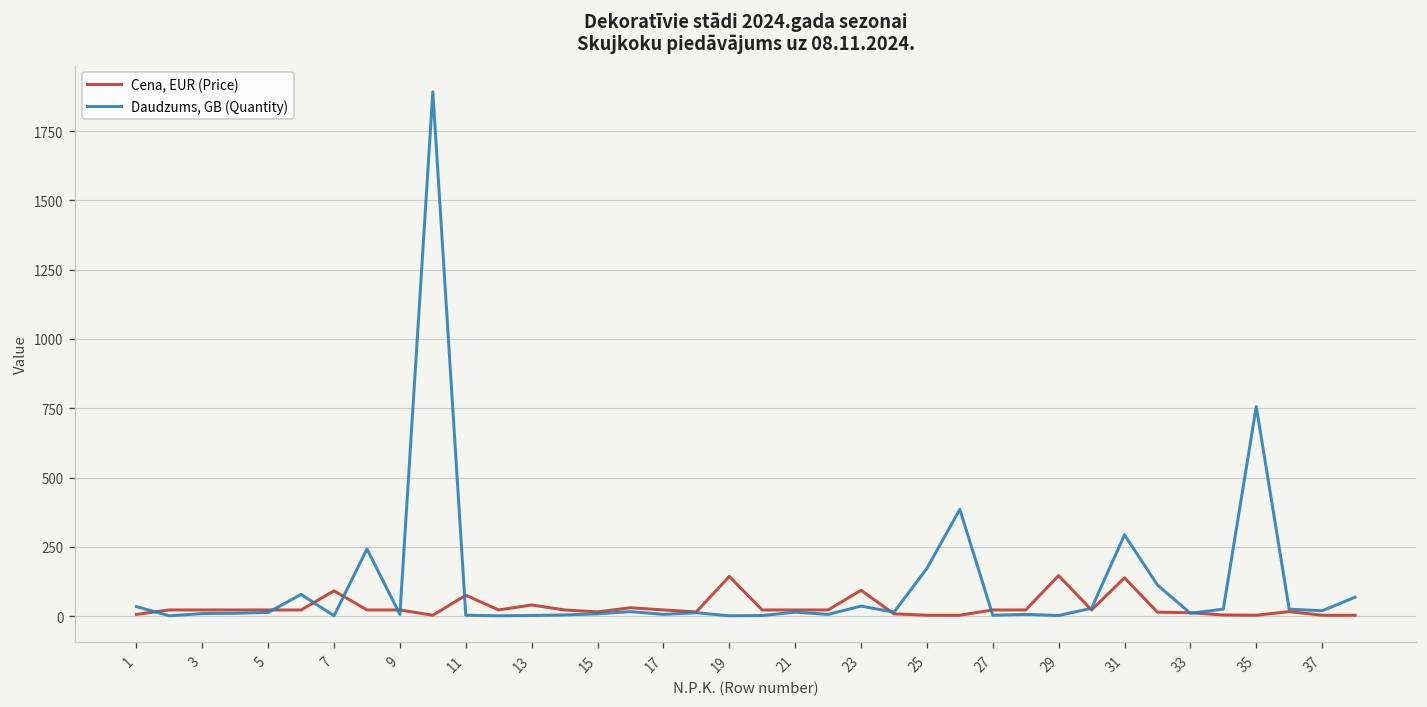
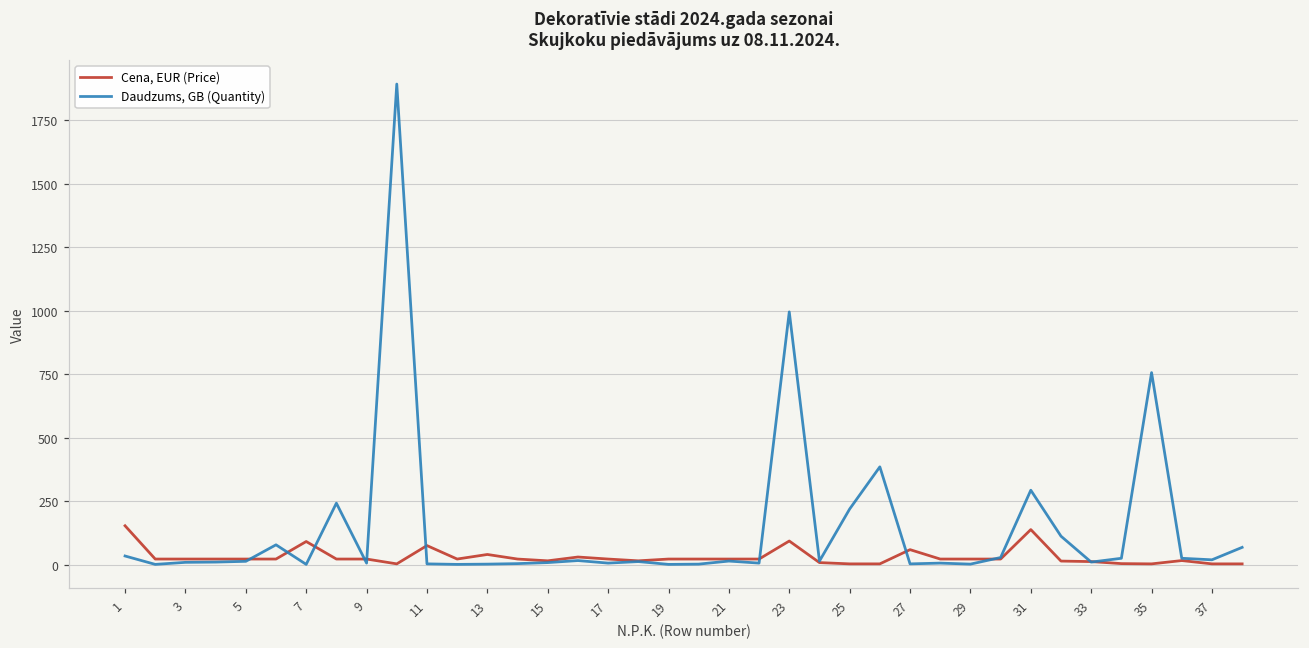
Cena, EUR (Price), 1: 10 -> 150
Cena, EUR (Price), 19: 140 -> 20
Daudzums, GB (Quantity), 23: 40 -> 1000
Daudzums, GB (Quantity), 25: 170 -> 220
Cena, EUR (Price), 27: 20 -> 60
Cena, EUR (Price), 29: 150 -> 20
